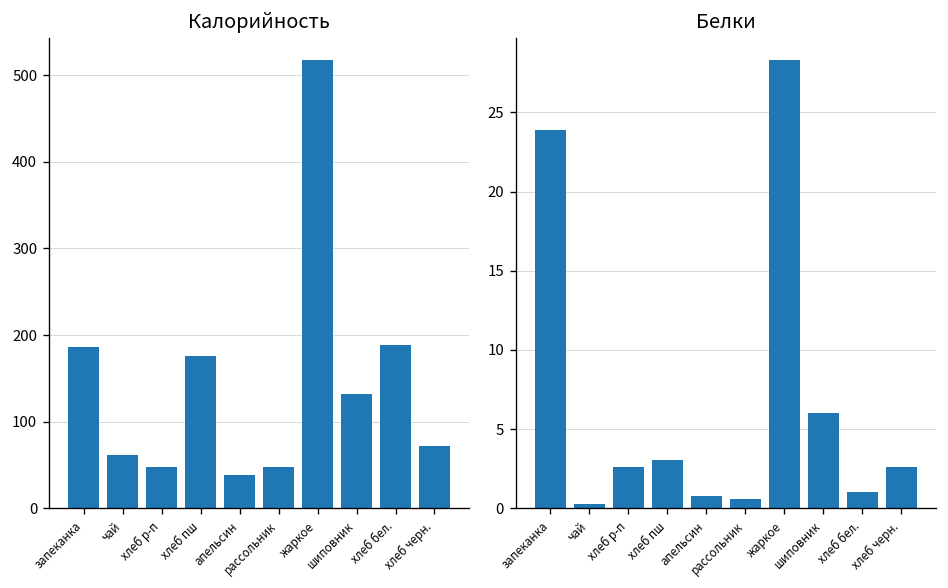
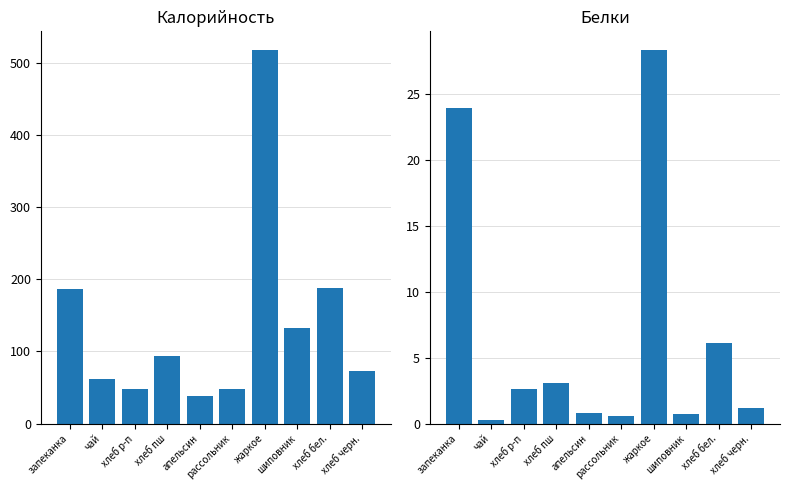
Калорийность, хлеб пш: 180 -> 90
Белки, шиповник: 6.0 -> 0.7
Белки, хлеб бел.: 1.0 -> 6.1
Белки, хлеб черн.: 2.6 -> 1.2
